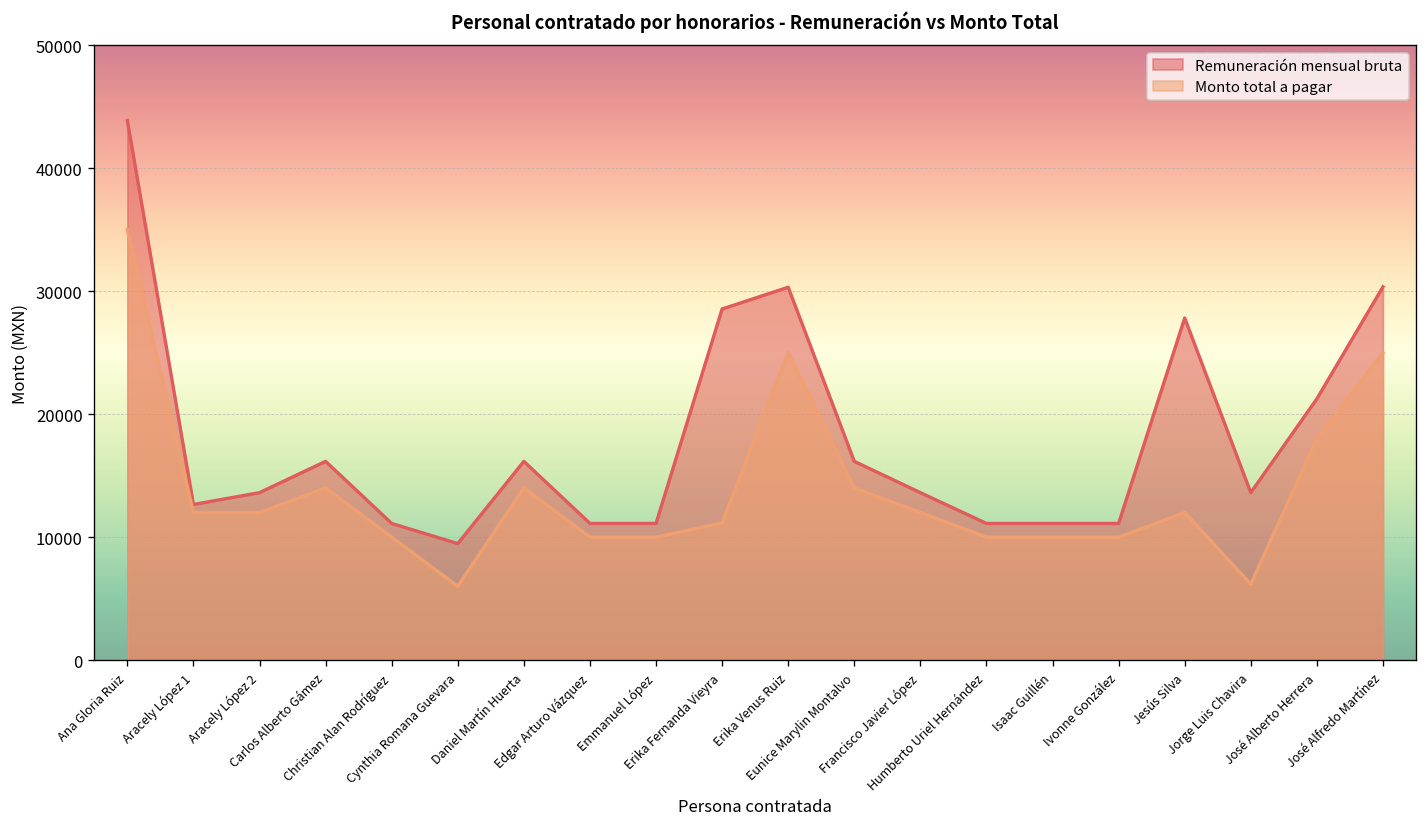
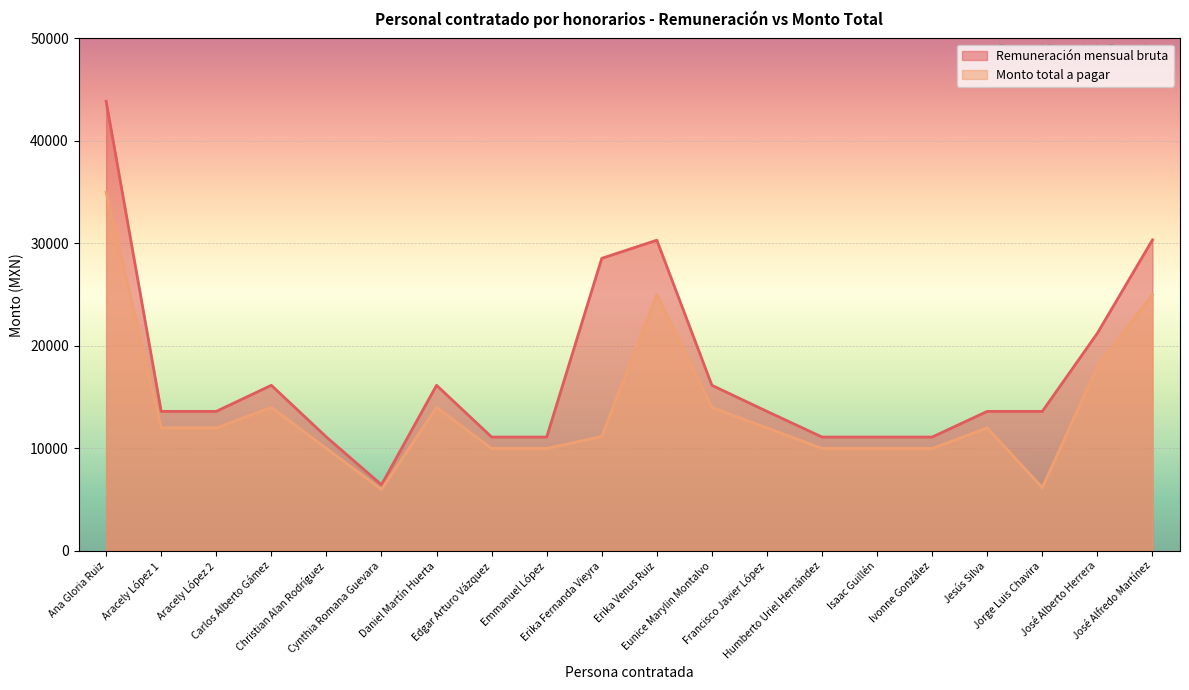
Remuneración mensual bruta, Aracely López 1: 12700 -> 13600
Remuneración mensual bruta, Cynthia Romana Guevara: 9500 -> 6500
Remuneración mensual bruta, Jesús Silva: 27800 -> 13600
